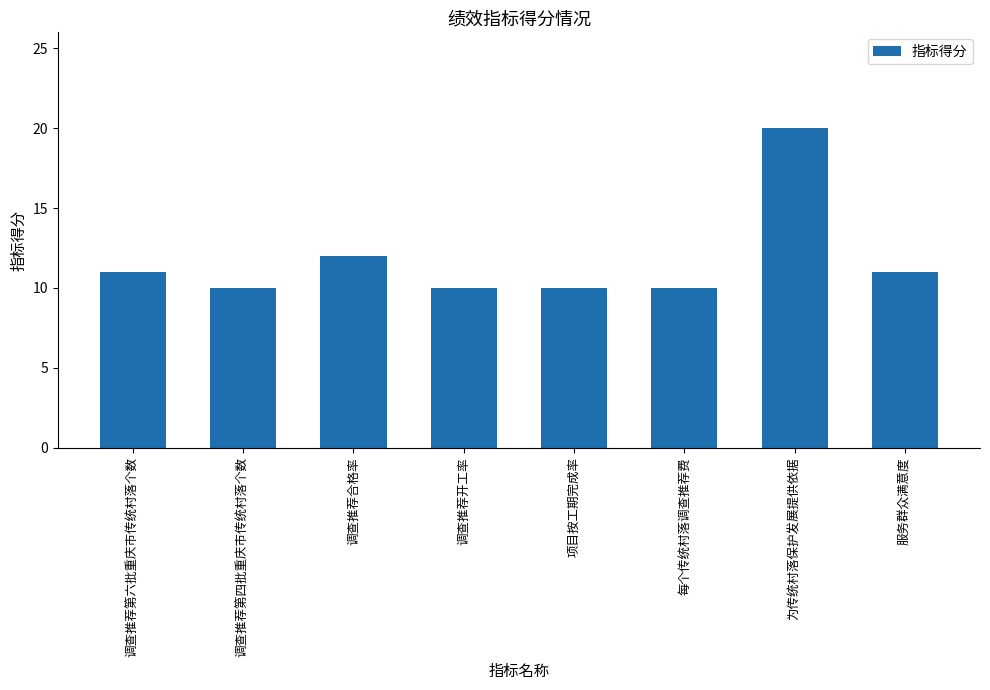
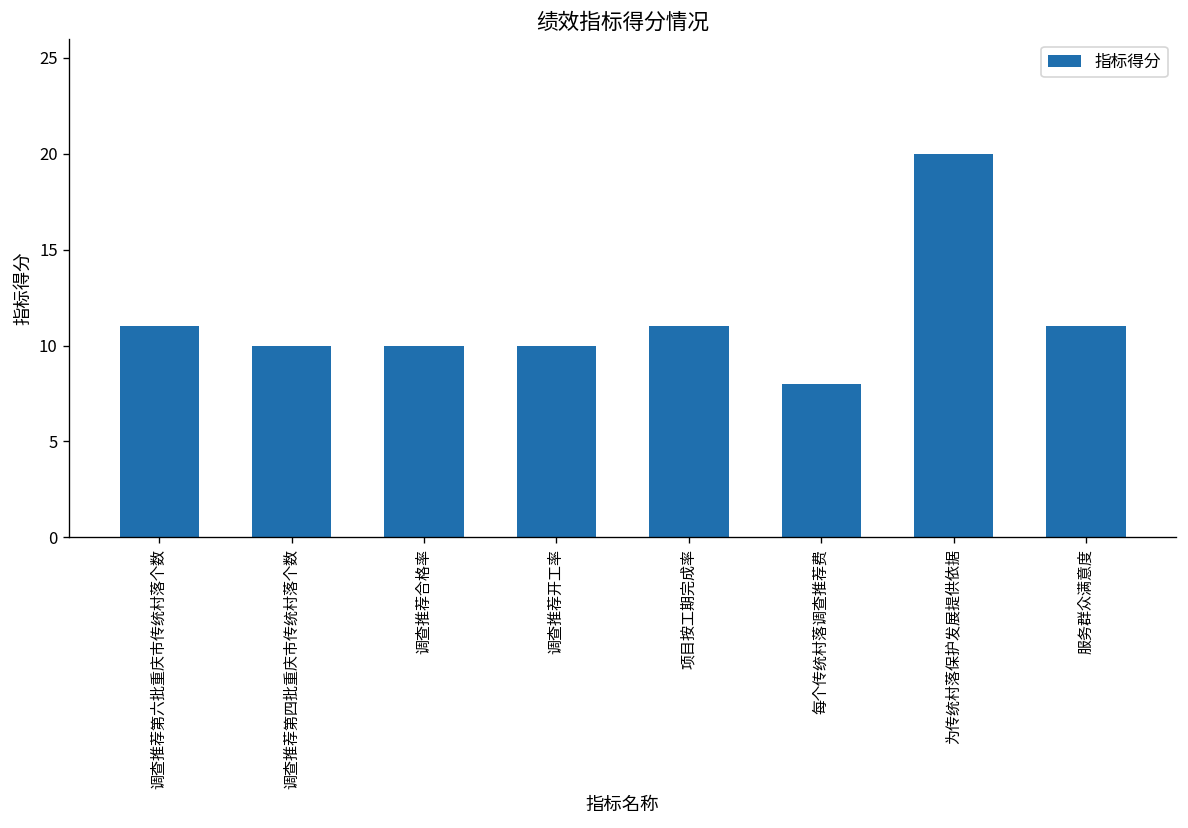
调查推荐合格率: 12 -> 10
项目按工期完成率: 10 -> 11
每个传统村落调查推荐费: 10 -> 8
